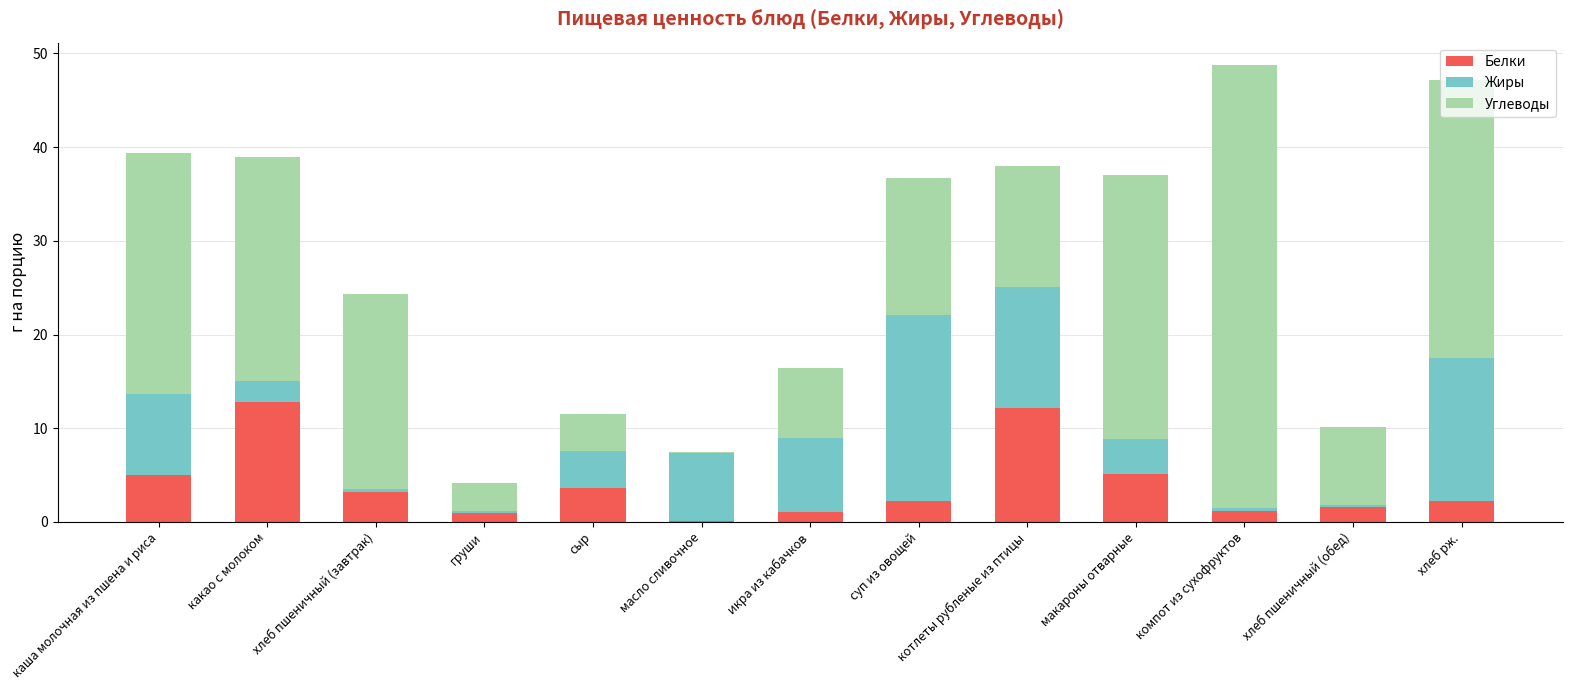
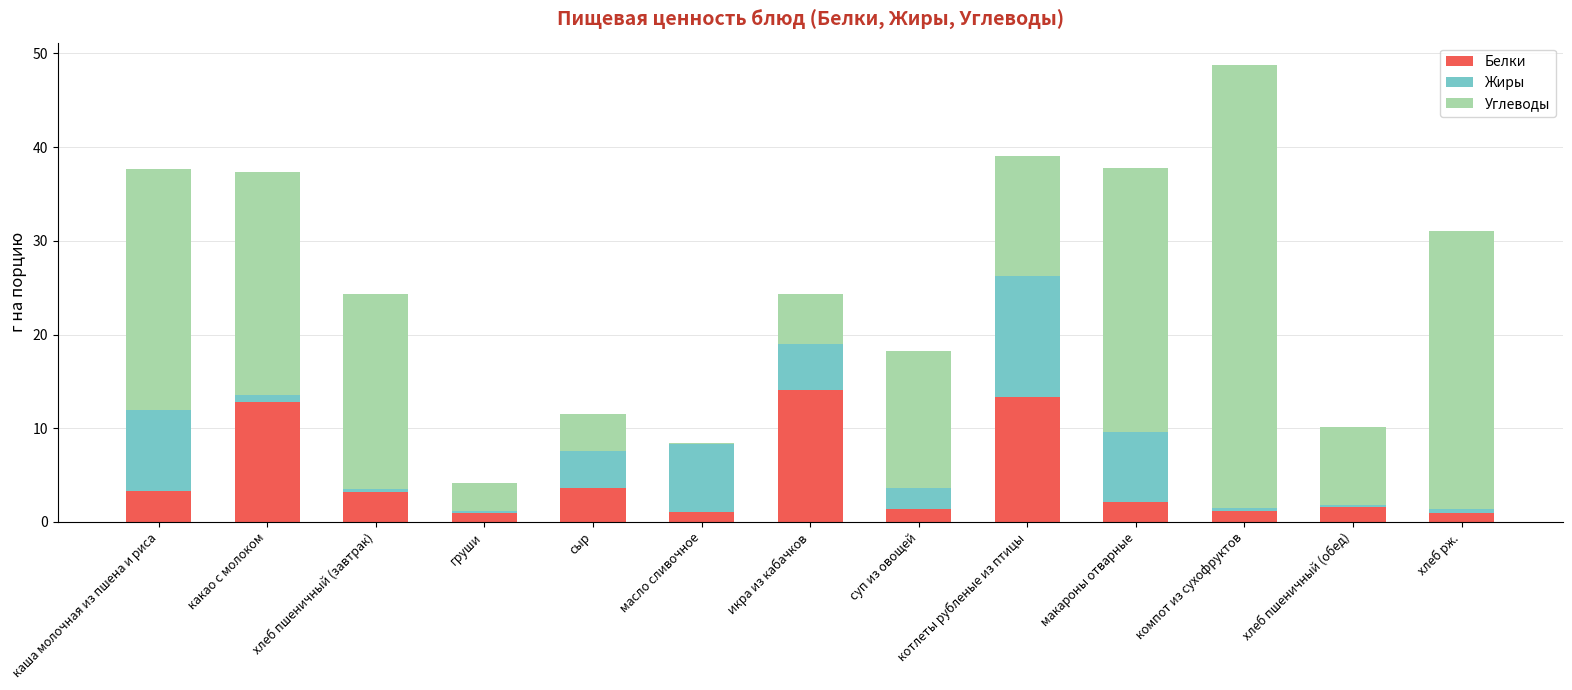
Белки, каша молочная из пшена и риса: 5 -> 3
Жиры, какао с молоком: 2 -> 1
Белки, масло сливочное: 0 -> 1
Белки, икра из кабачков: 1 -> 14
Жиры, икра из кабачков: 8 -> 5
Углеводы, икра из кабачков: 8 -> 5
Белки, суп из овощей: 2 -> 1
Жиры, суп из овощей: 20 -> 2
Белки, котлеты рубленые из птицы: 12 -> 13
Белки, макароны отварные: 5 -> 2
Жиры, макароны отварные: 4 -> 8
Белки, хлеб рж.: 2 -> 1
Жиры, хлеб рж.: 15 -> 0
